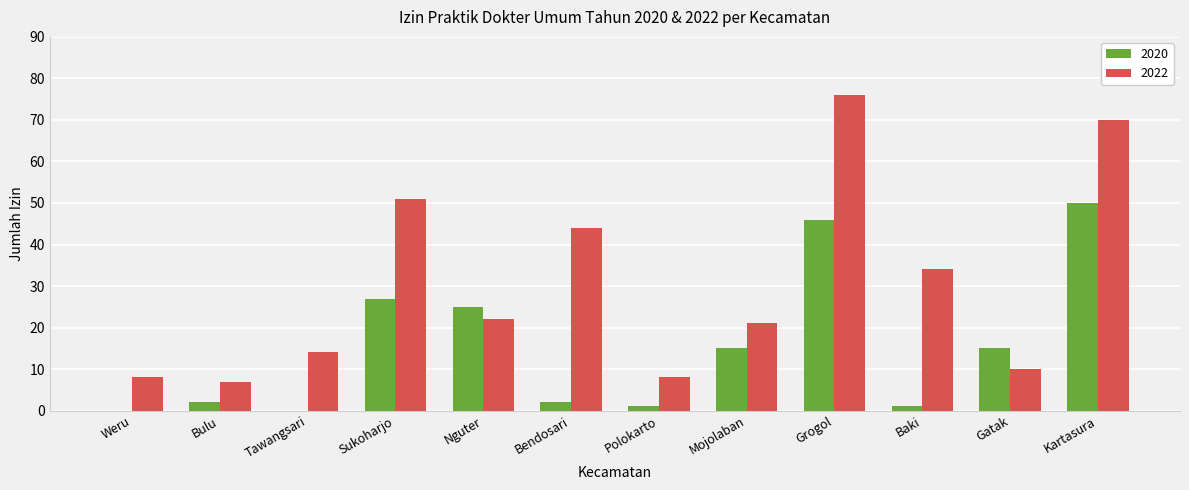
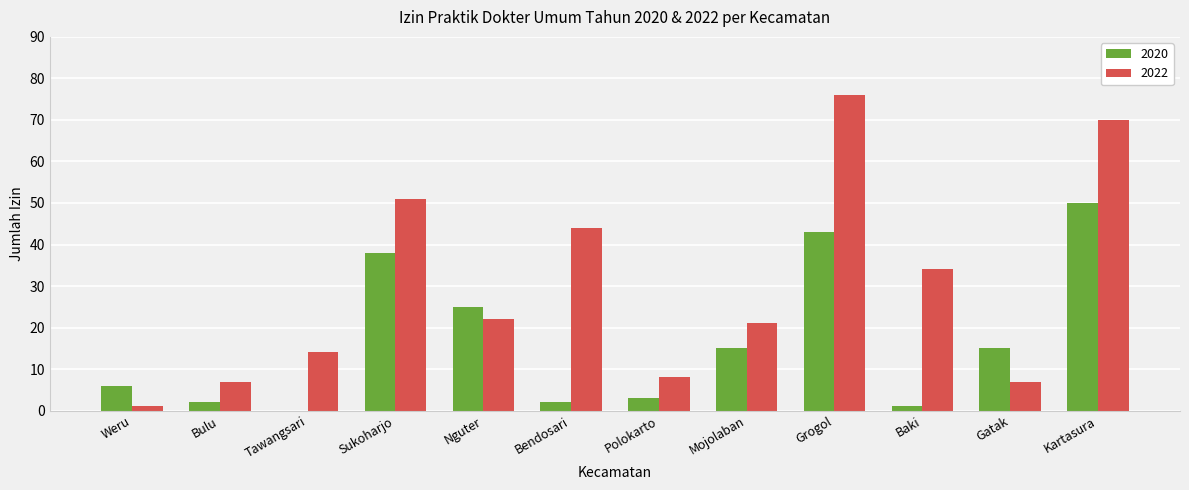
2020, Weru: 0 -> 6
2022, Weru: 8 -> 1
2020, Sukoharjo: 27 -> 38
2020, Polokarto: 1 -> 3
2020, Grogol: 46 -> 43
2022, Gatak: 10 -> 7
